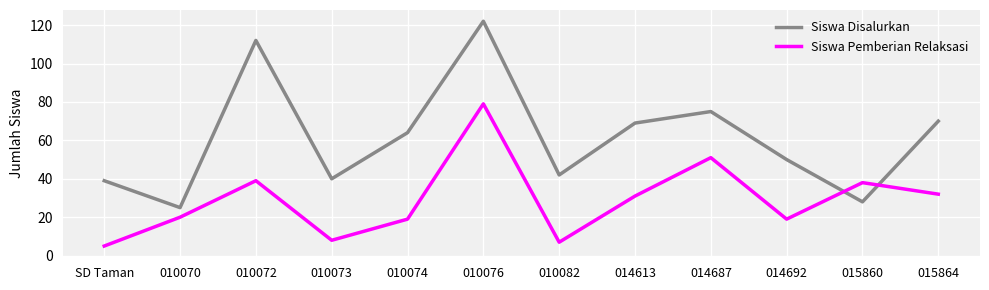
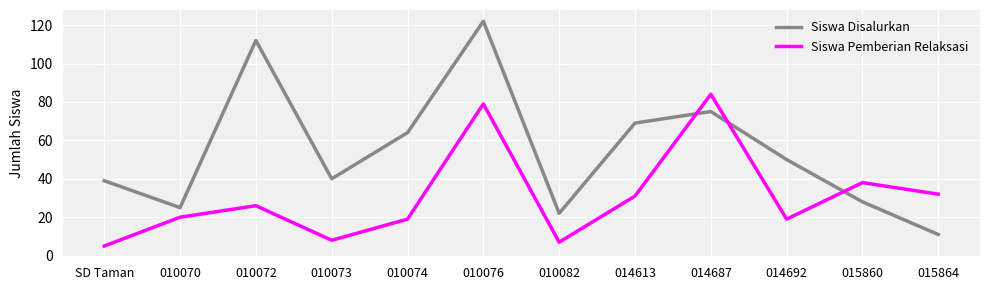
Siswa Pemberian Relaksasi, 010072: 39 -> 26
Siswa Disalurkan, 010082: 42 -> 22
Siswa Pemberian Relaksasi, 014687: 51 -> 84
Siswa Disalurkan, 015864: 70 -> 11
